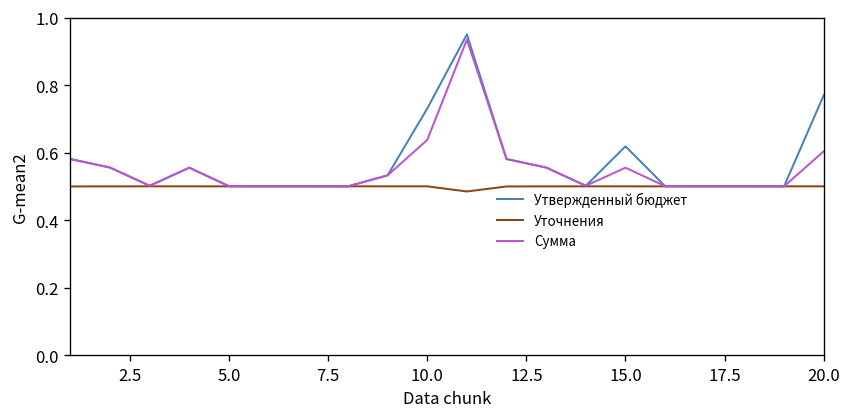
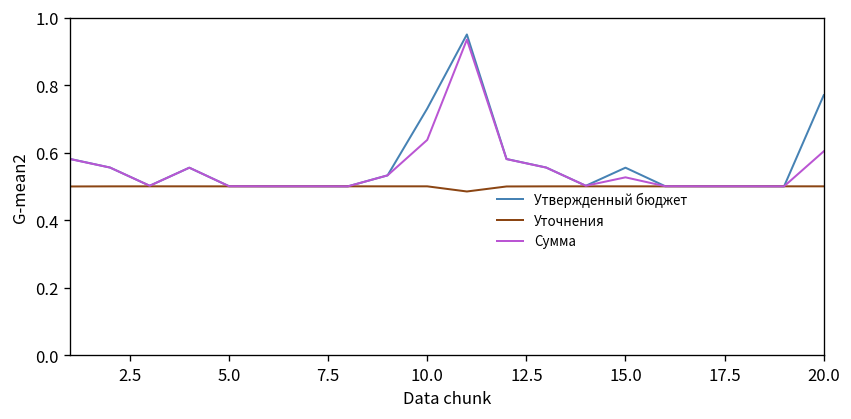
Утвержденный бюджет, 15.0: 0.62 -> 0.56
Сумма, 15.0: 0.56 -> 0.53
